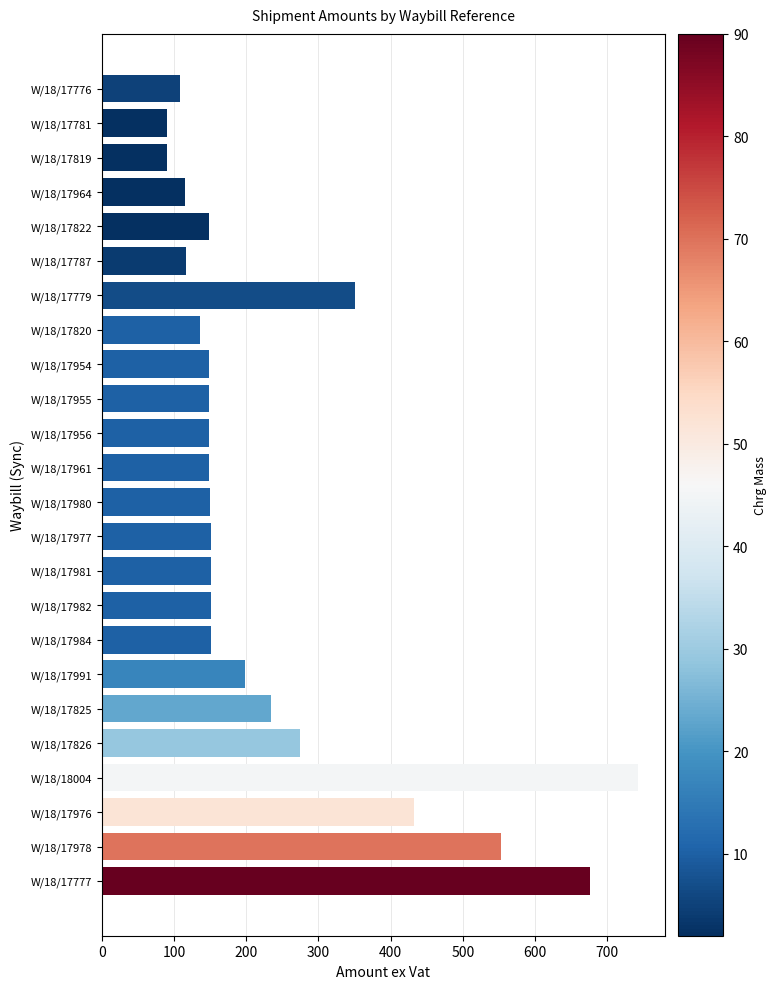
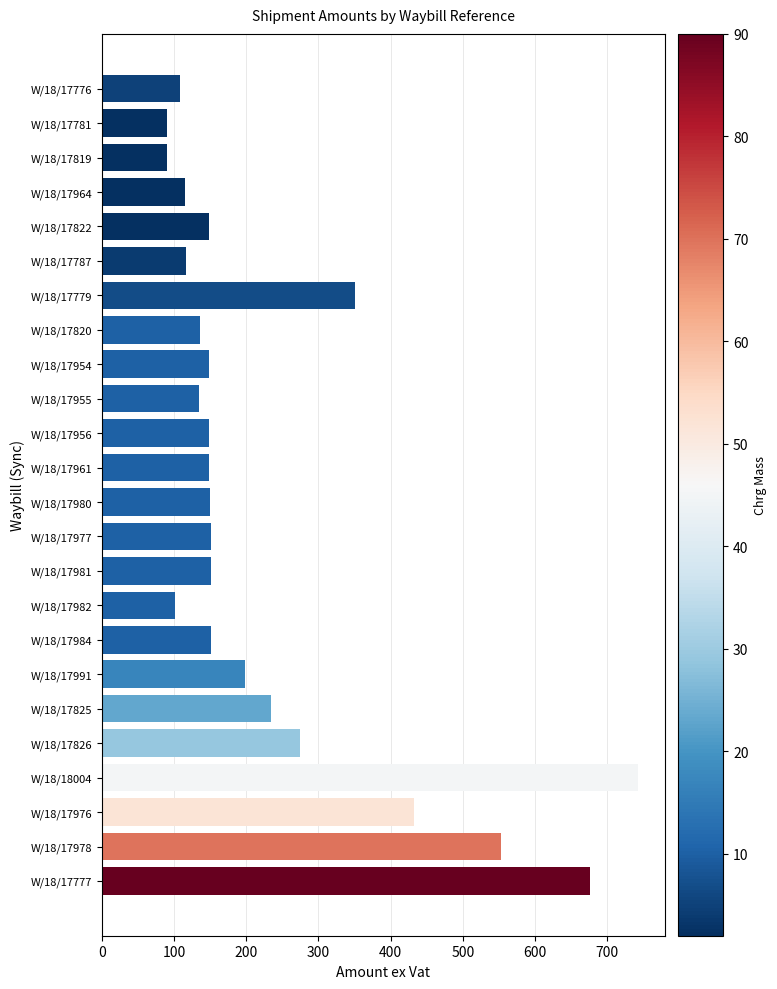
W/18/17955: 150 -> 130
W/18/17982: 150 -> 100
